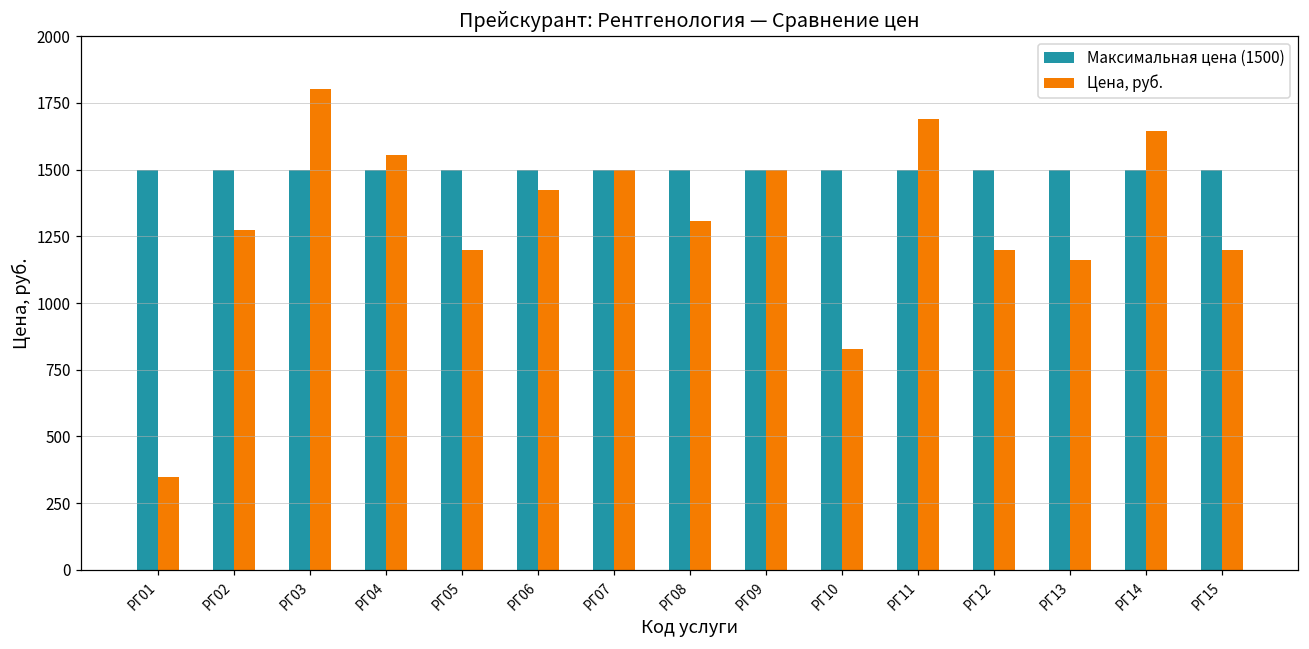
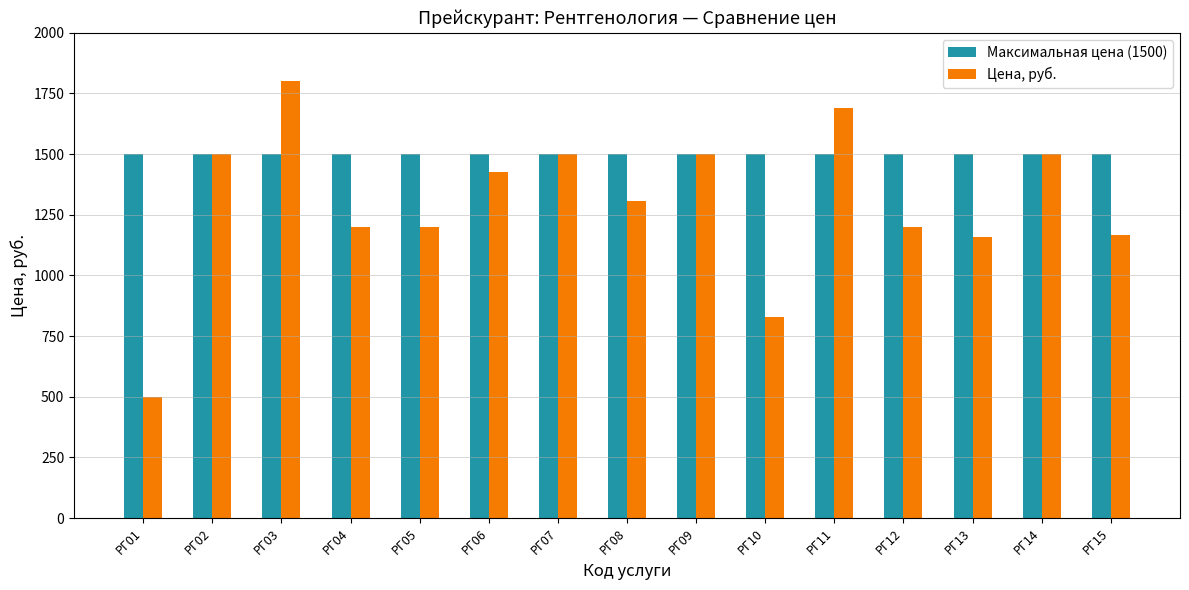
Цена, руб., РГ01: 350 -> 500
Цена, руб., РГ02: 1270 -> 1500
Цена, руб., РГ04: 1550 -> 1200
Цена, руб., РГ14: 1640 -> 1500
Цена, руб., РГ15: 1200 -> 1170
